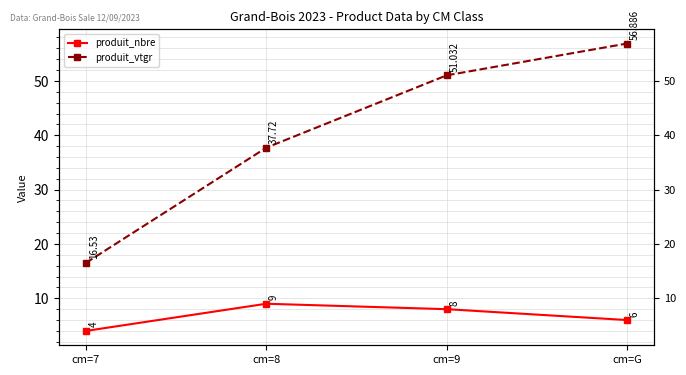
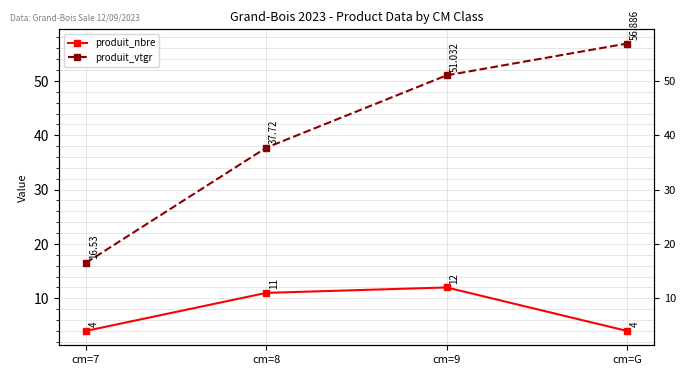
produit_nbre, cm=8: 9 -> 11
produit_nbre, cm=9: 8 -> 12
produit_nbre, cm=G: 6 -> 4
